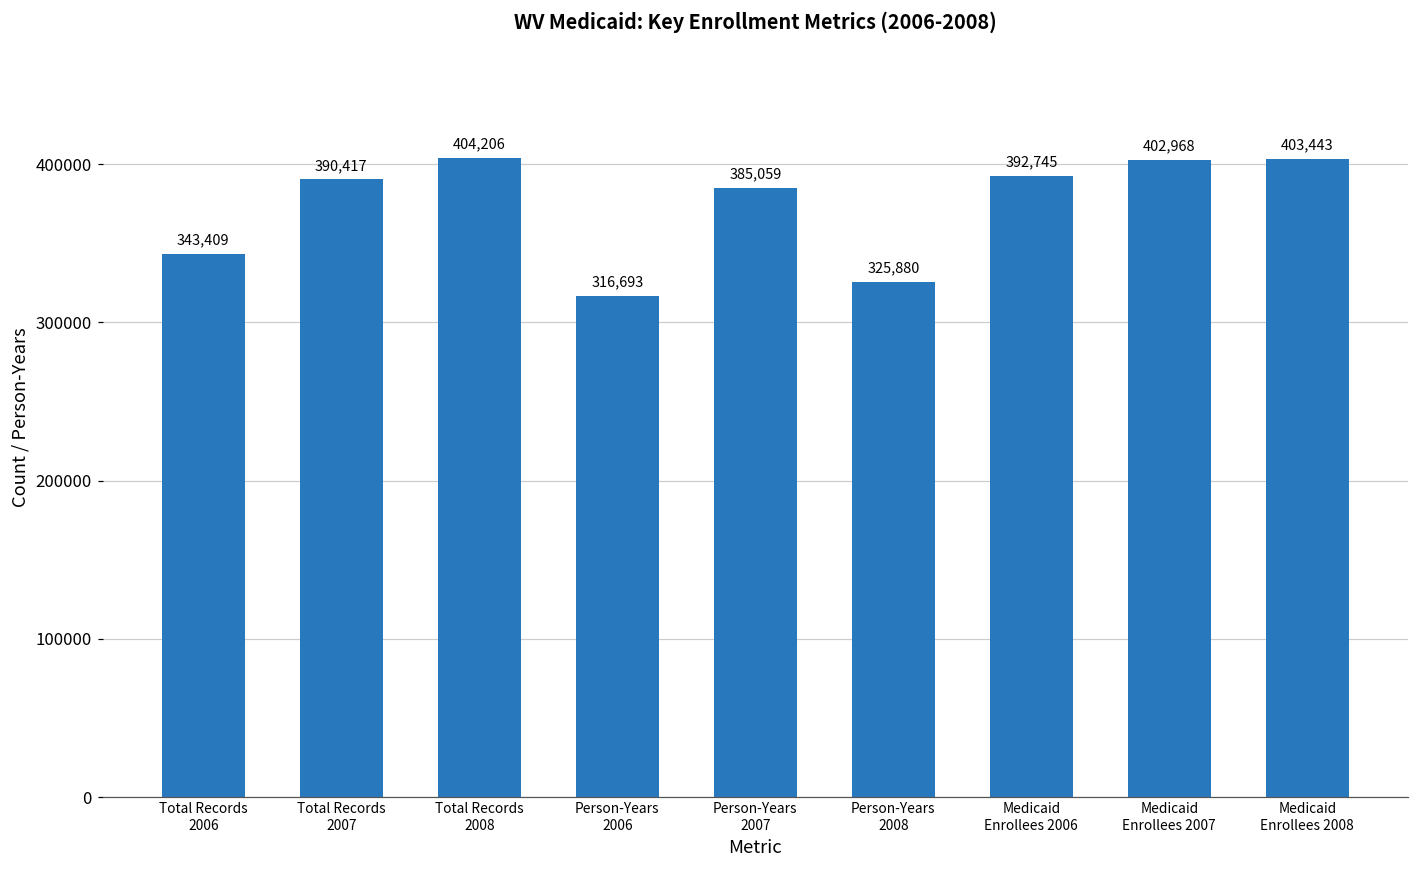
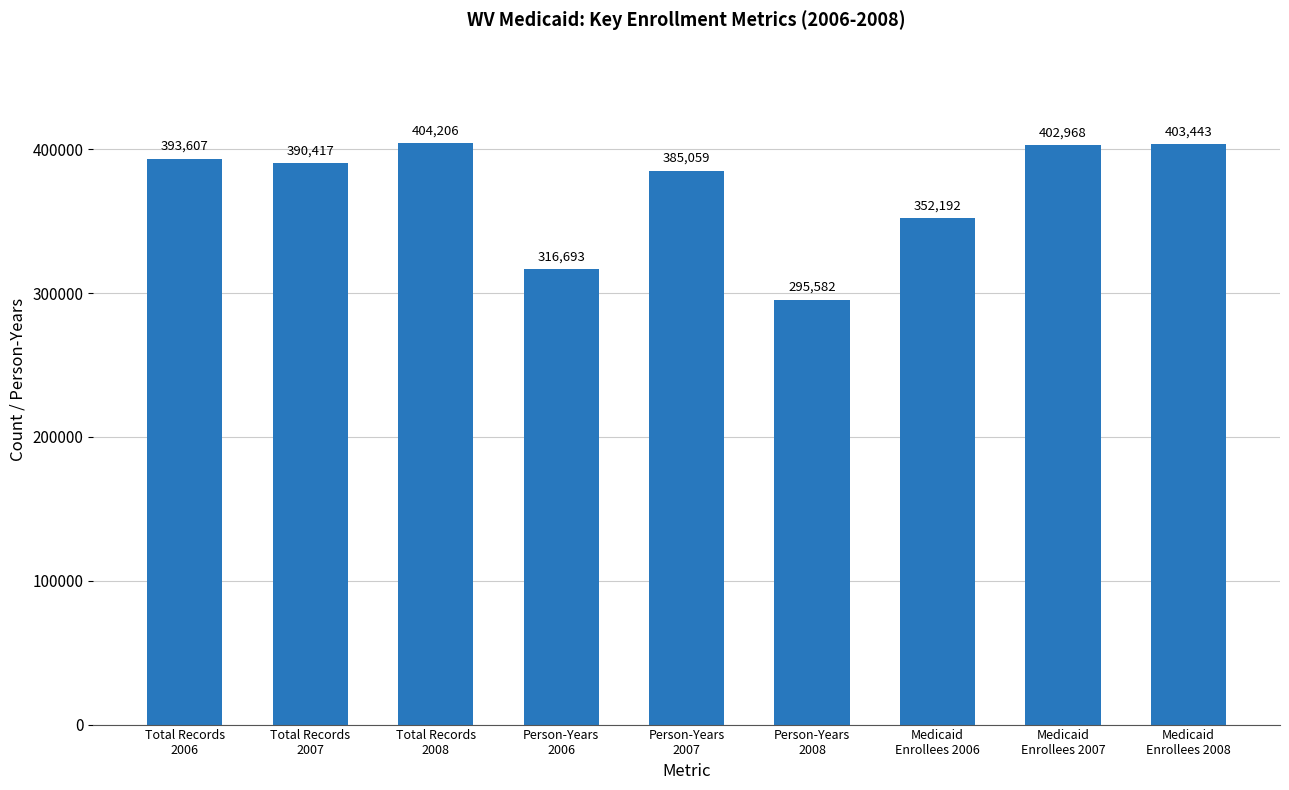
Total Records 2006: 343,409 -> 393,607
Person-Years 2008: 325,880 -> 295,582
Medicaid Enrollees 2006: 392,745 -> 352,192
